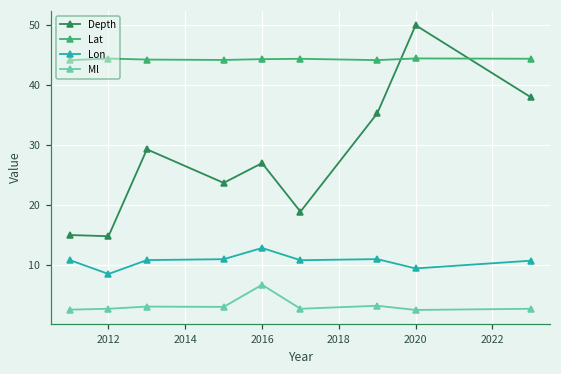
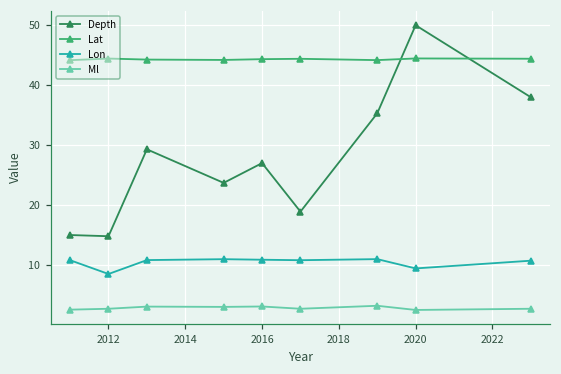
Lon, 2016: 13 -> 11
Ml, 2016: 7 -> 3
